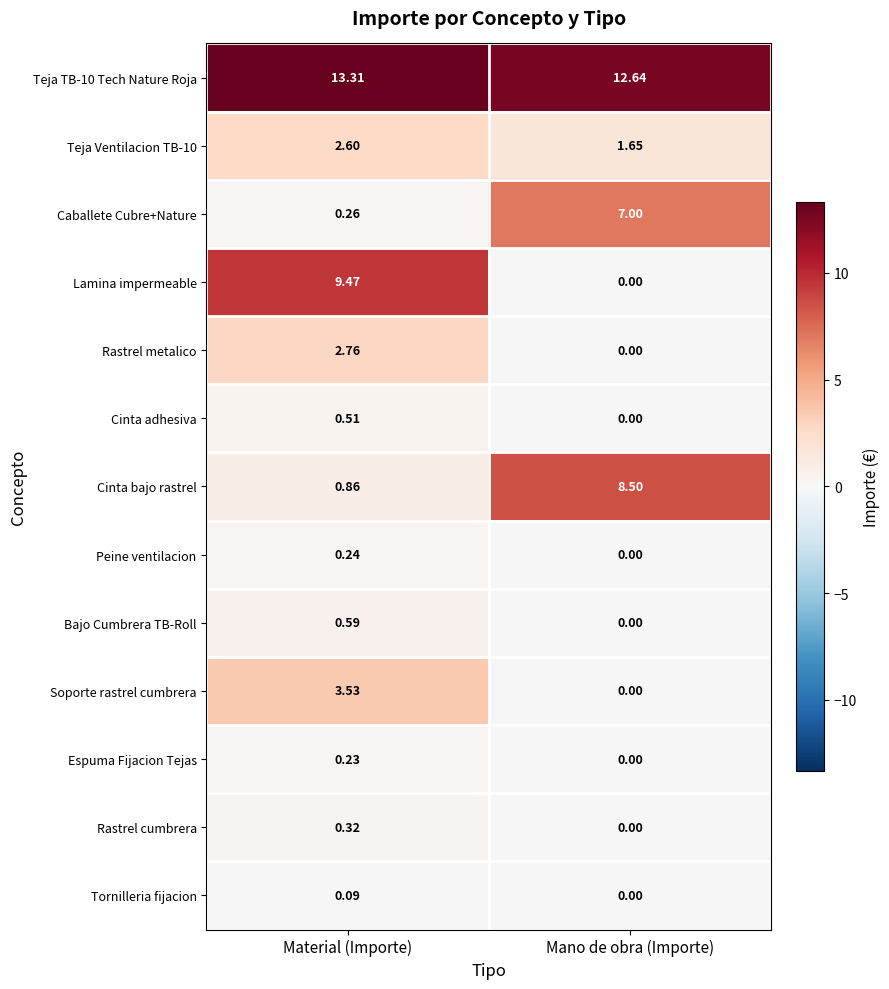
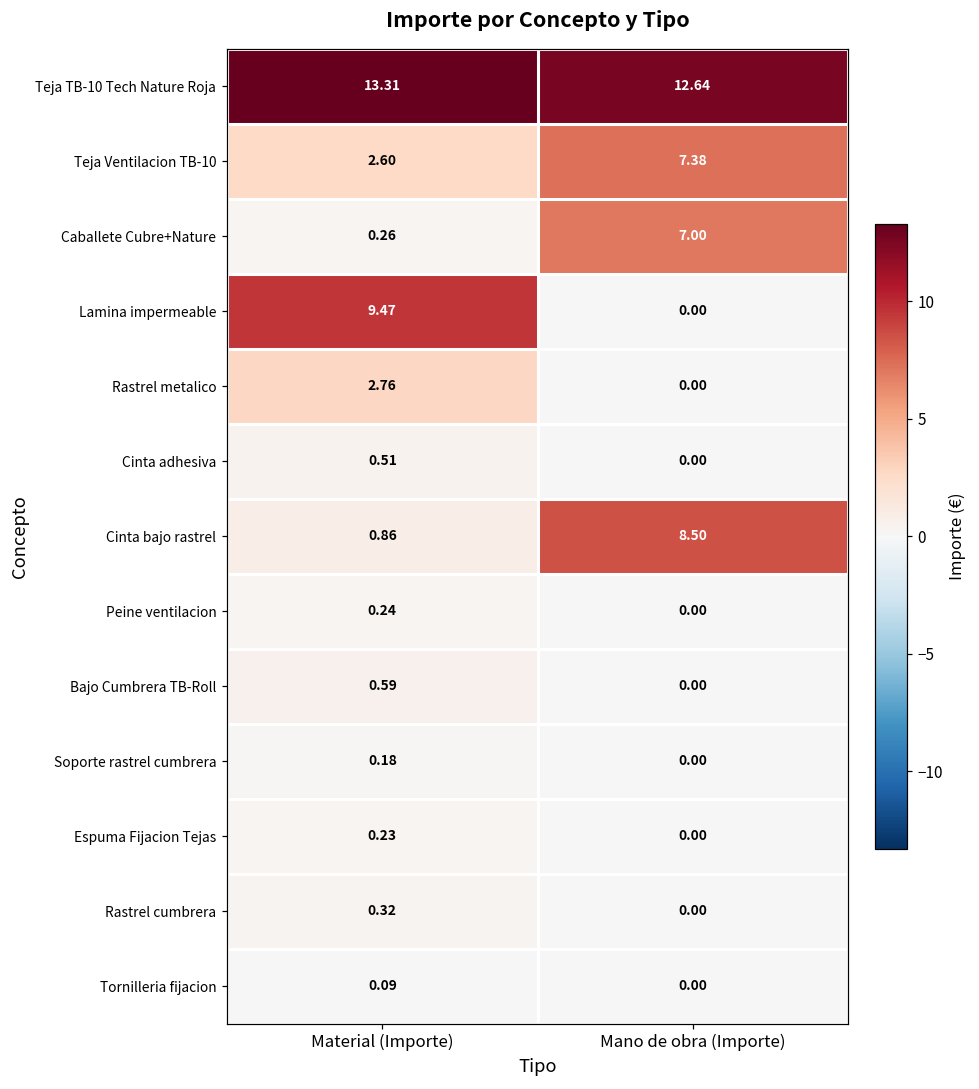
Teja Ventilacion TB-10, Mano de obra (Importe): 1.65 -> 7.38
Soporte rastrel cumbrera, Material (Importe): 3.53 -> 0.18
